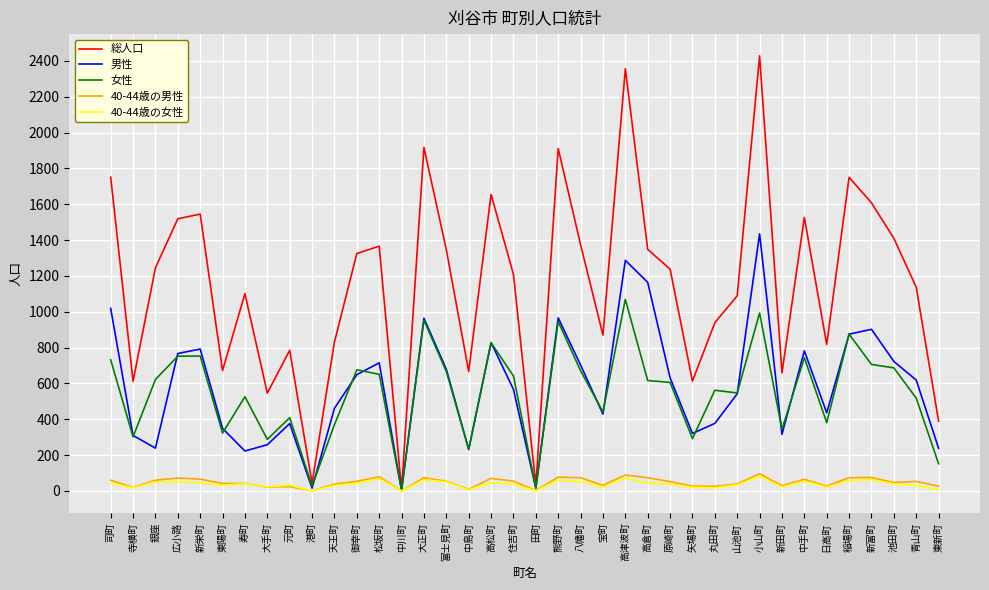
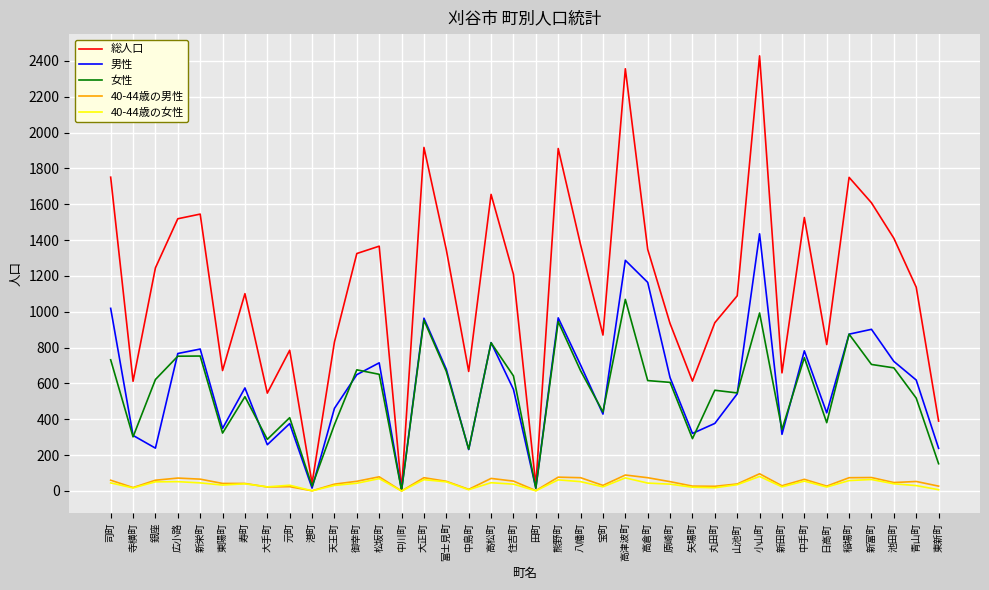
男性, 寿町: 220 -> 580
総人口, 原崎町: 1240 -> 930
